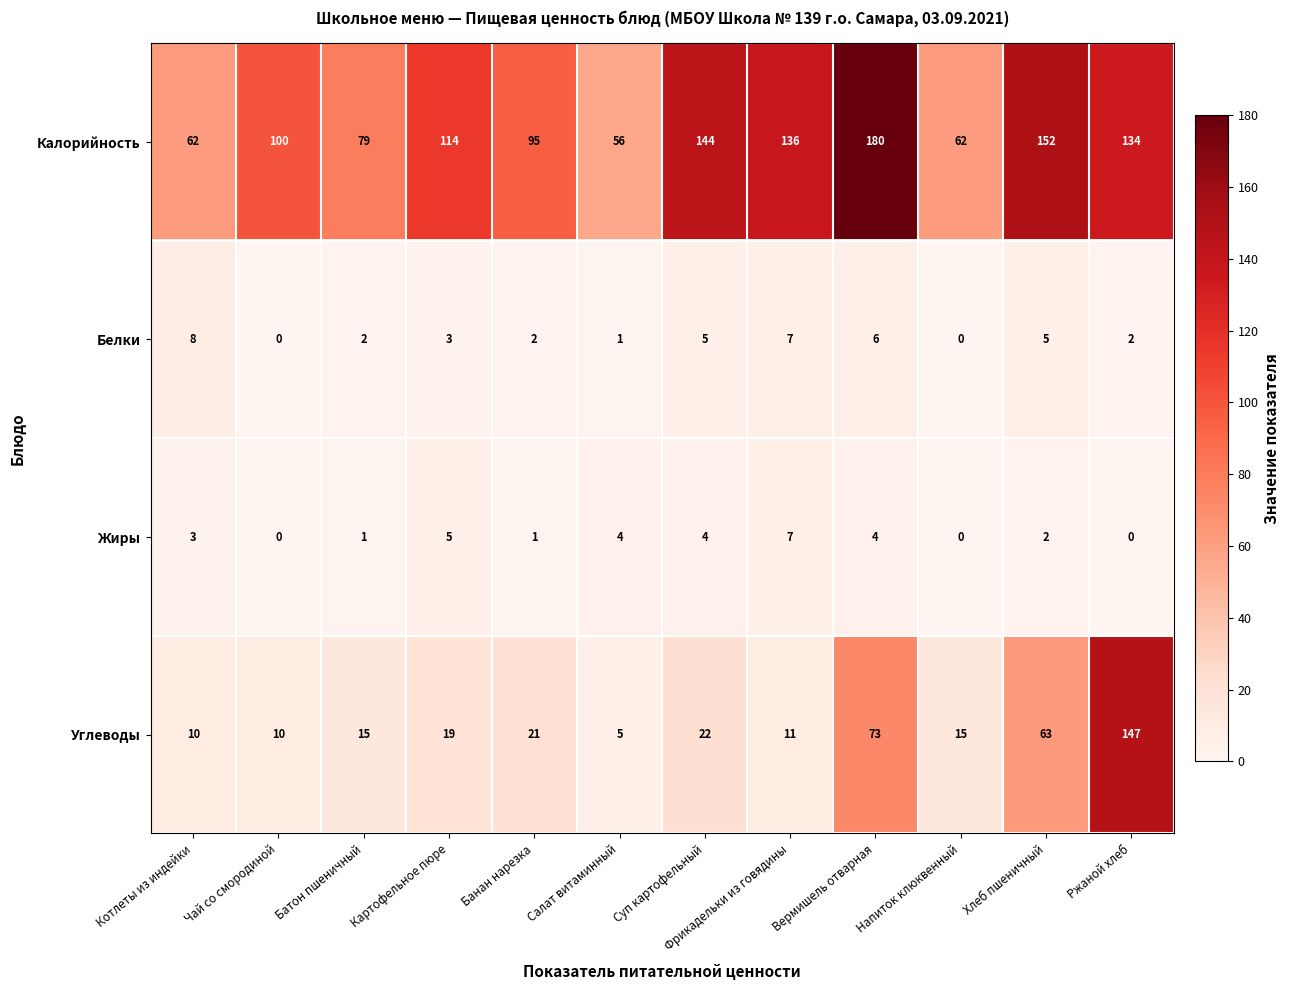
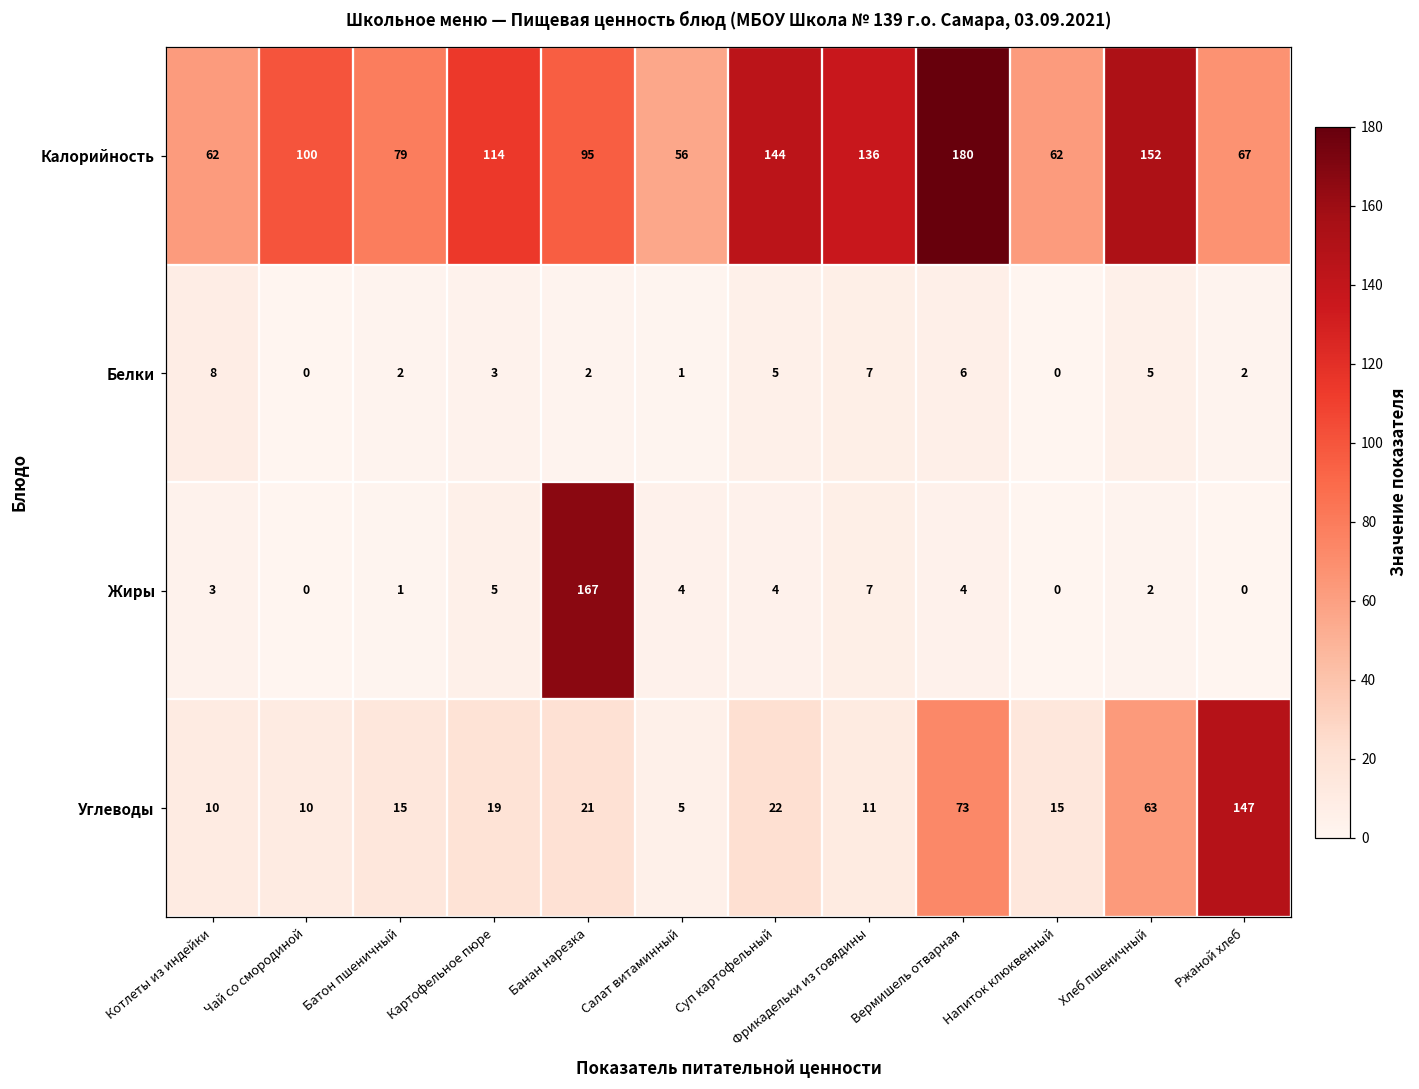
Калорийность, Ржаной хлеб: 134 -> 67
Жиры, Банан нарезка: 1 -> 167
